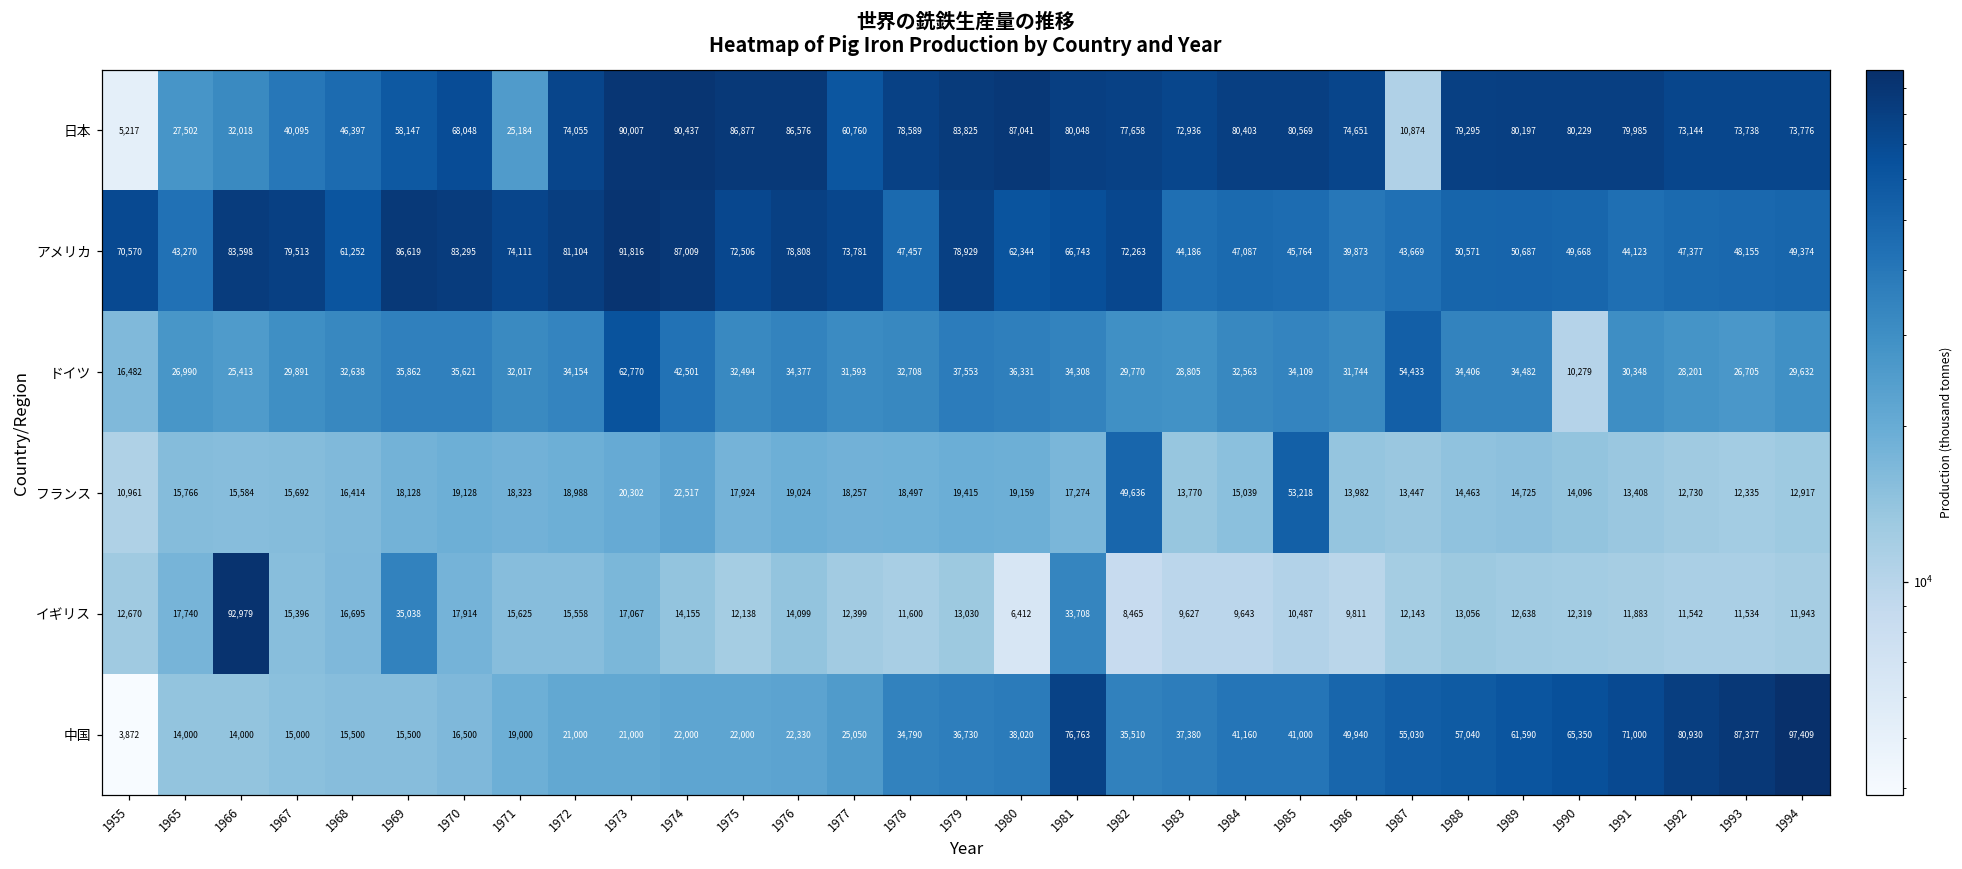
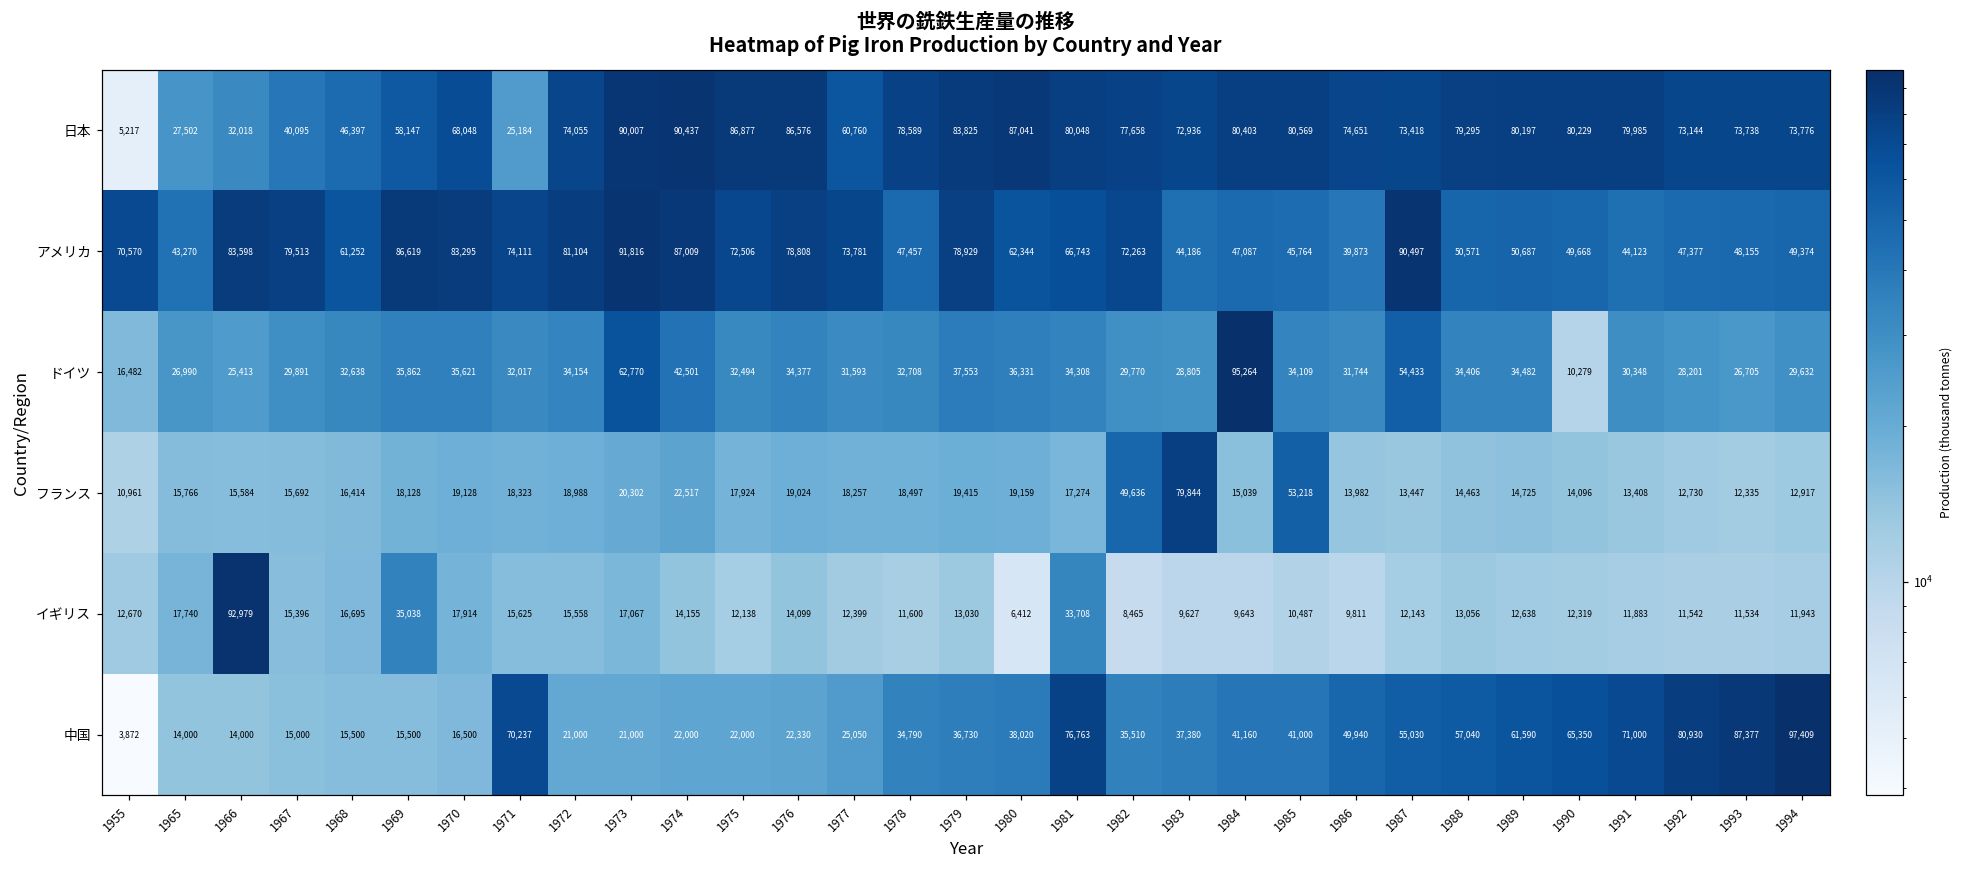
日本, 1987: 10,874 -> 73,418
アメリカ, 1987: 43,669 -> 90,497
ドイツ, 1984: 32,563 -> 95,264
フランス, 1983: 13,770 -> 79,844
中国, 1971: 19,000 -> 70,237
